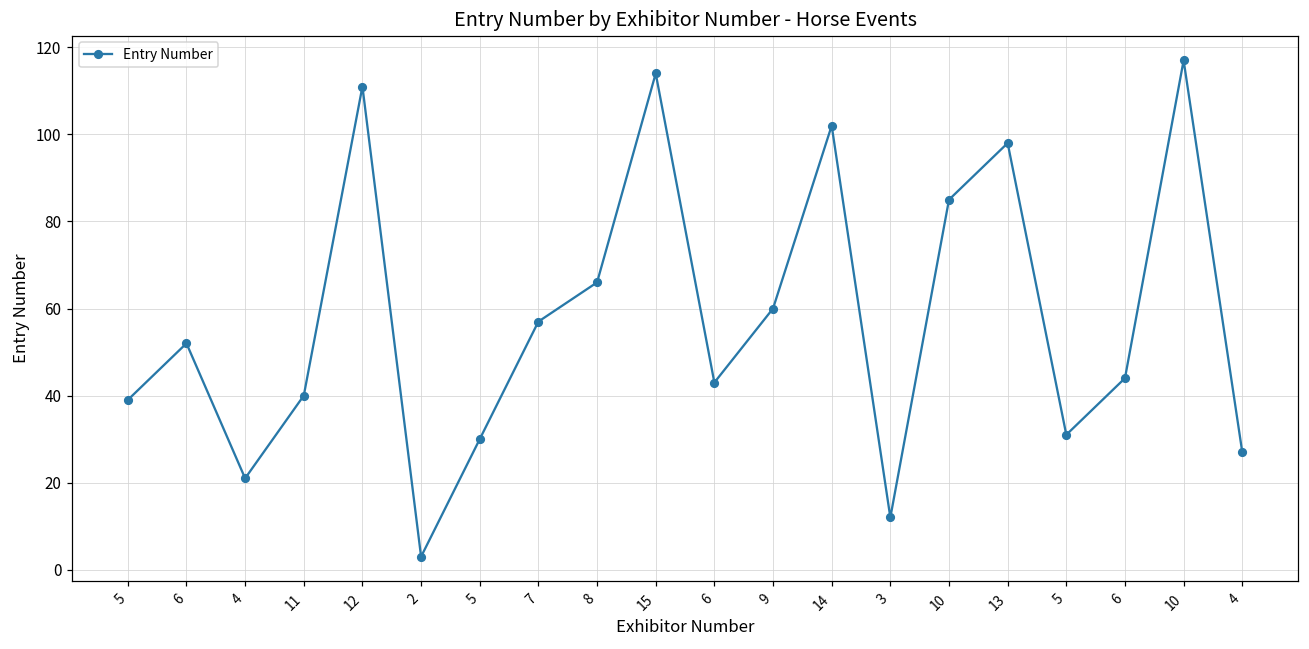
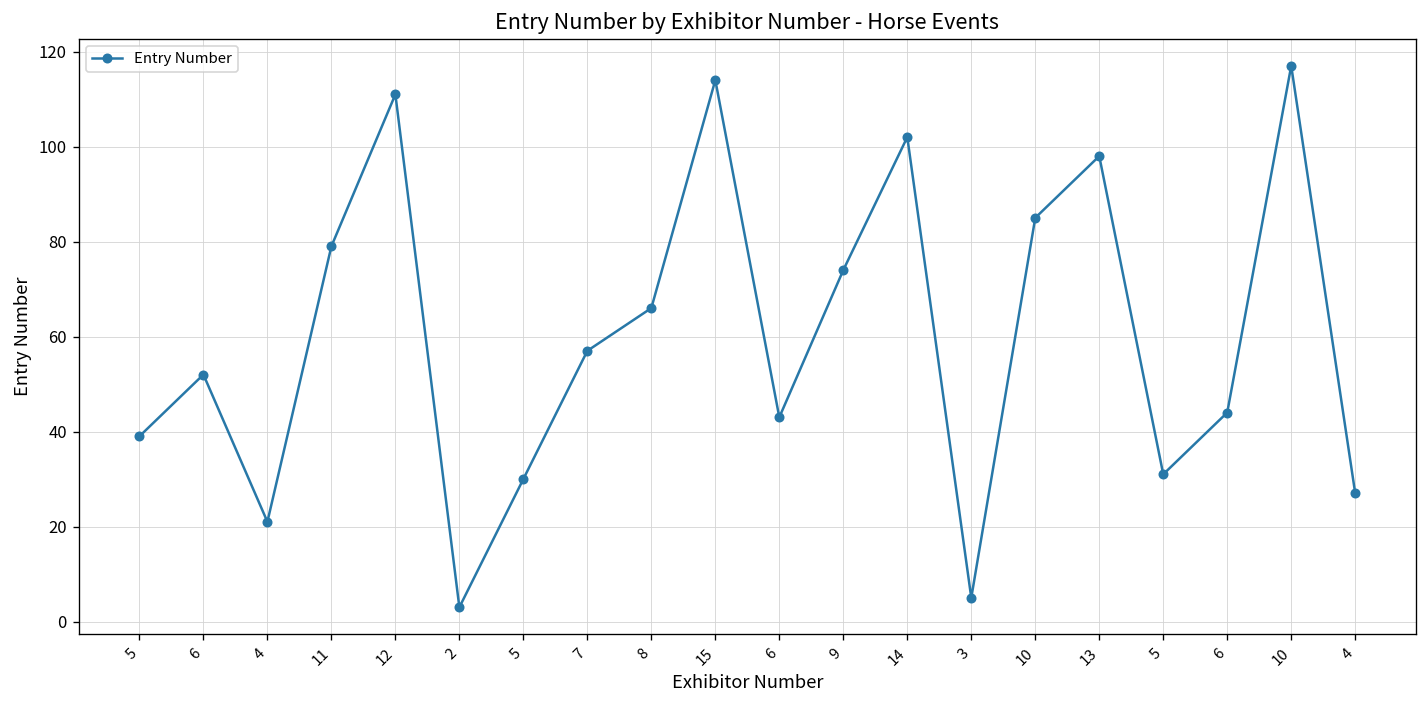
11: 40 -> 79
9: 60 -> 74
3: 12 -> 5
